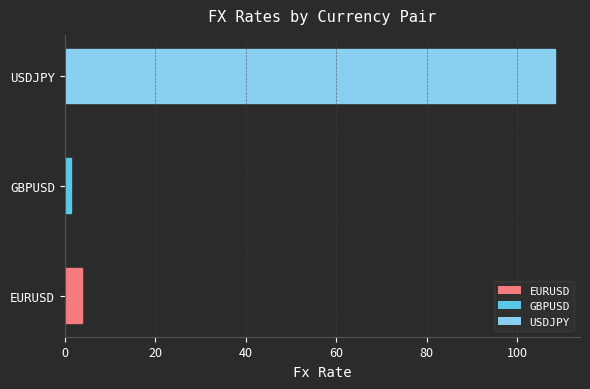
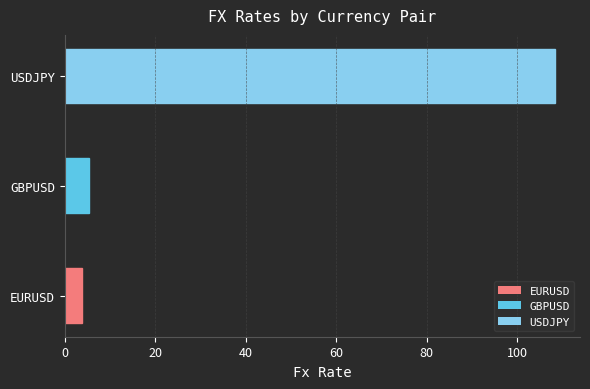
GBPUSD: 1 -> 5
